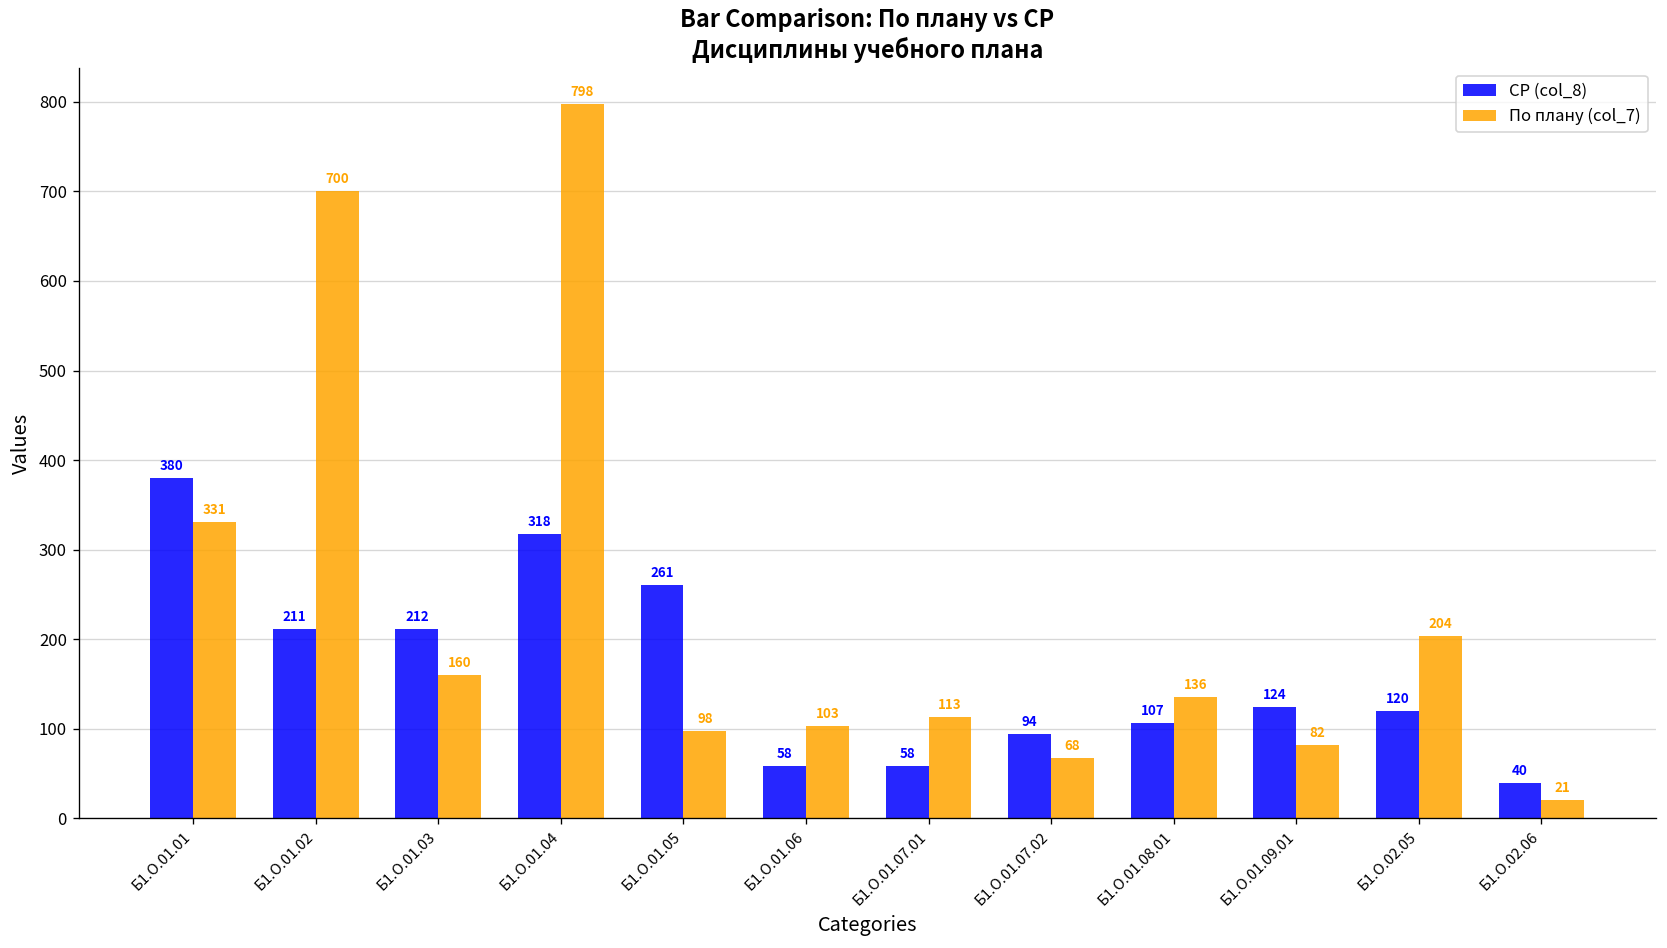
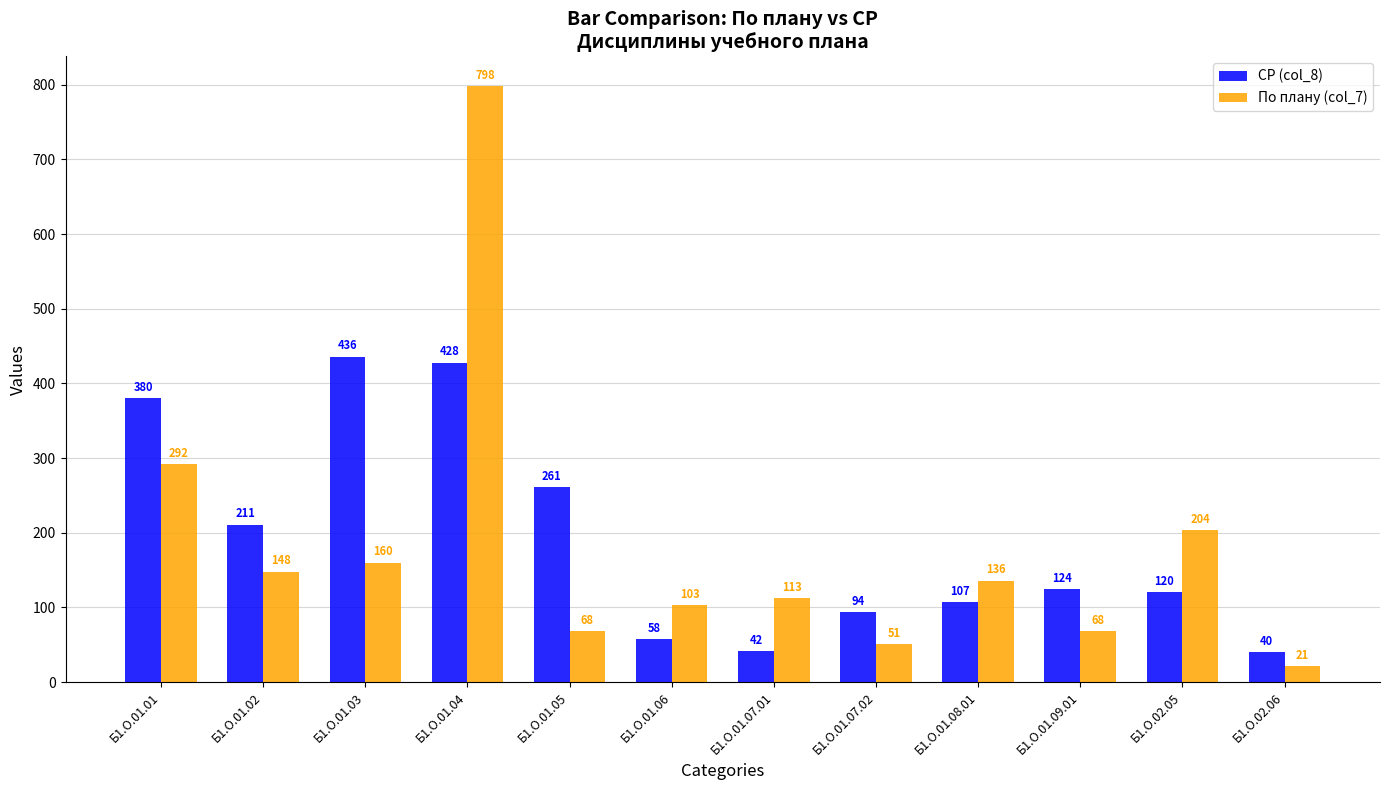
По плану (col_7), Б1.О.01.01: 331 -> 292
По плану (col_7), Б1.О.01.02: 700 -> 148
СР (col_8), Б1.О.01.03: 212 -> 436
СР (col_8), Б1.О.01.04: 318 -> 428
По плану (col_7), Б1.О.01.05: 98 -> 68
СР (col_8), Б1.О.01.07.01: 58 -> 42
По плану (col_7), Б1.О.01.07.02: 68 -> 51
По плану (col_7), Б1.О.01.09.01: 82 -> 68
